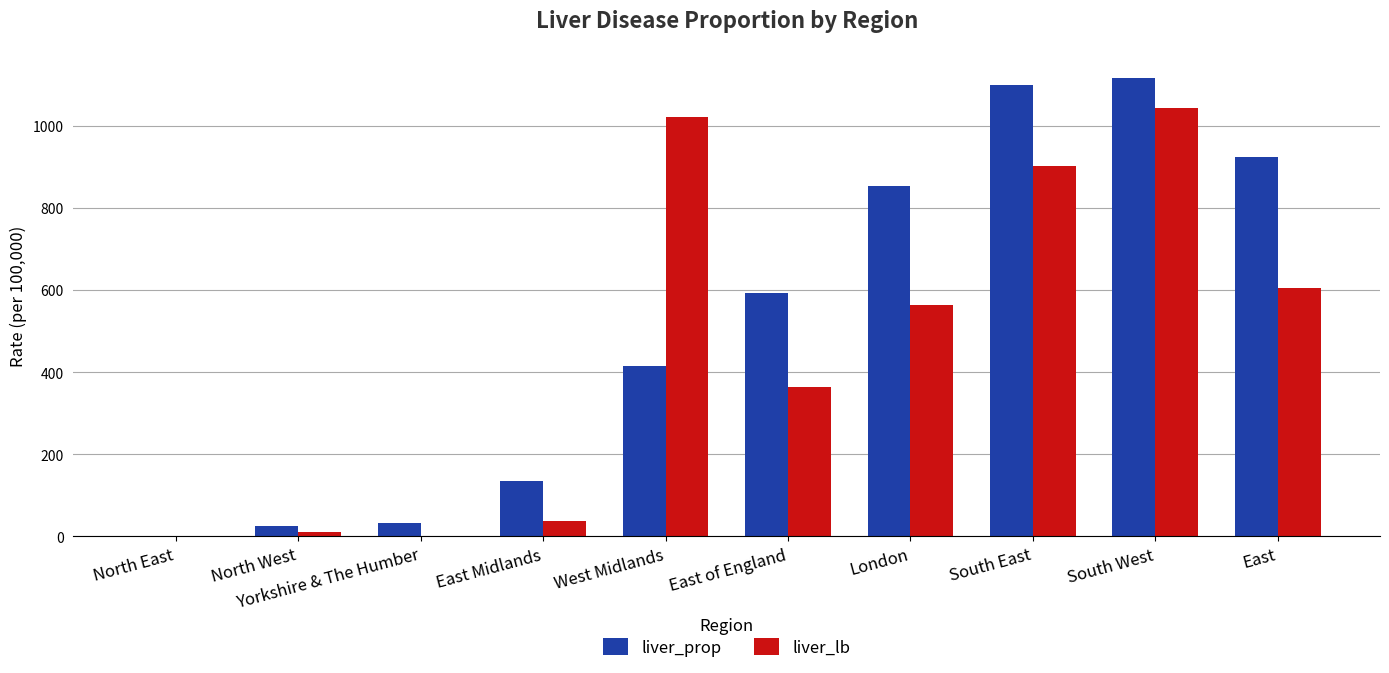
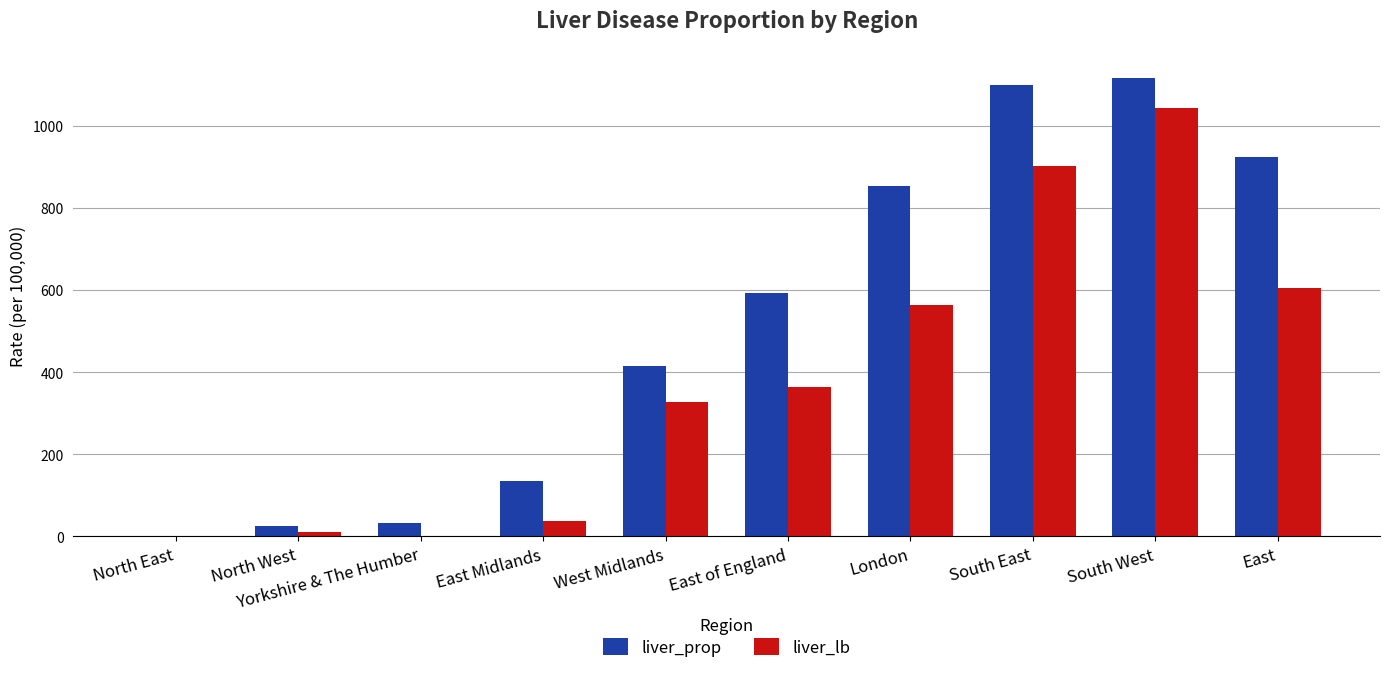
liver_lb, West Midlands: 1020 -> 330
